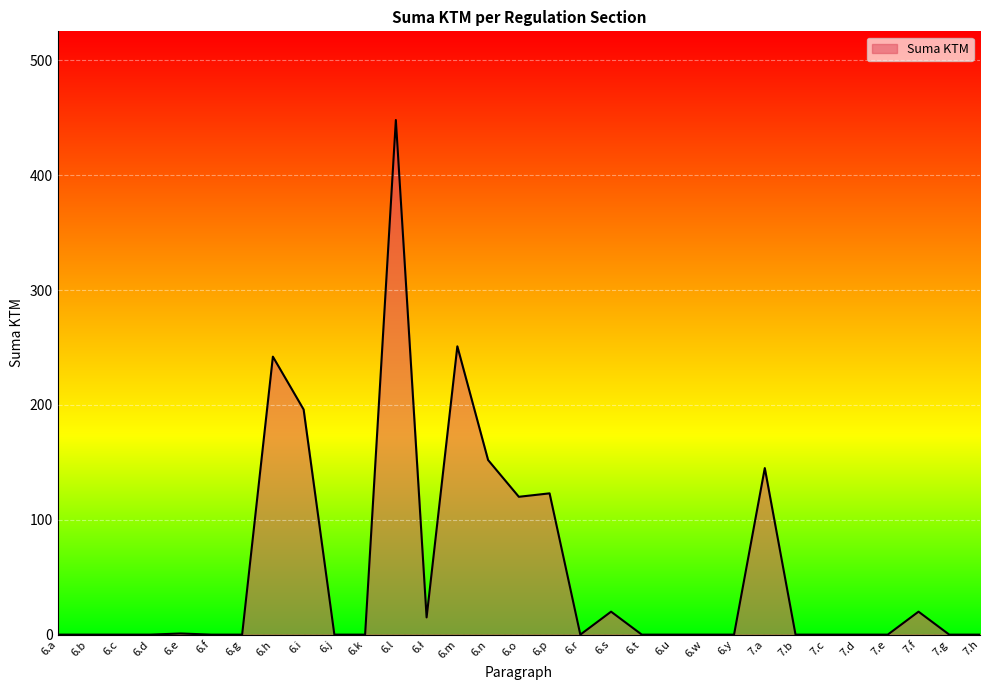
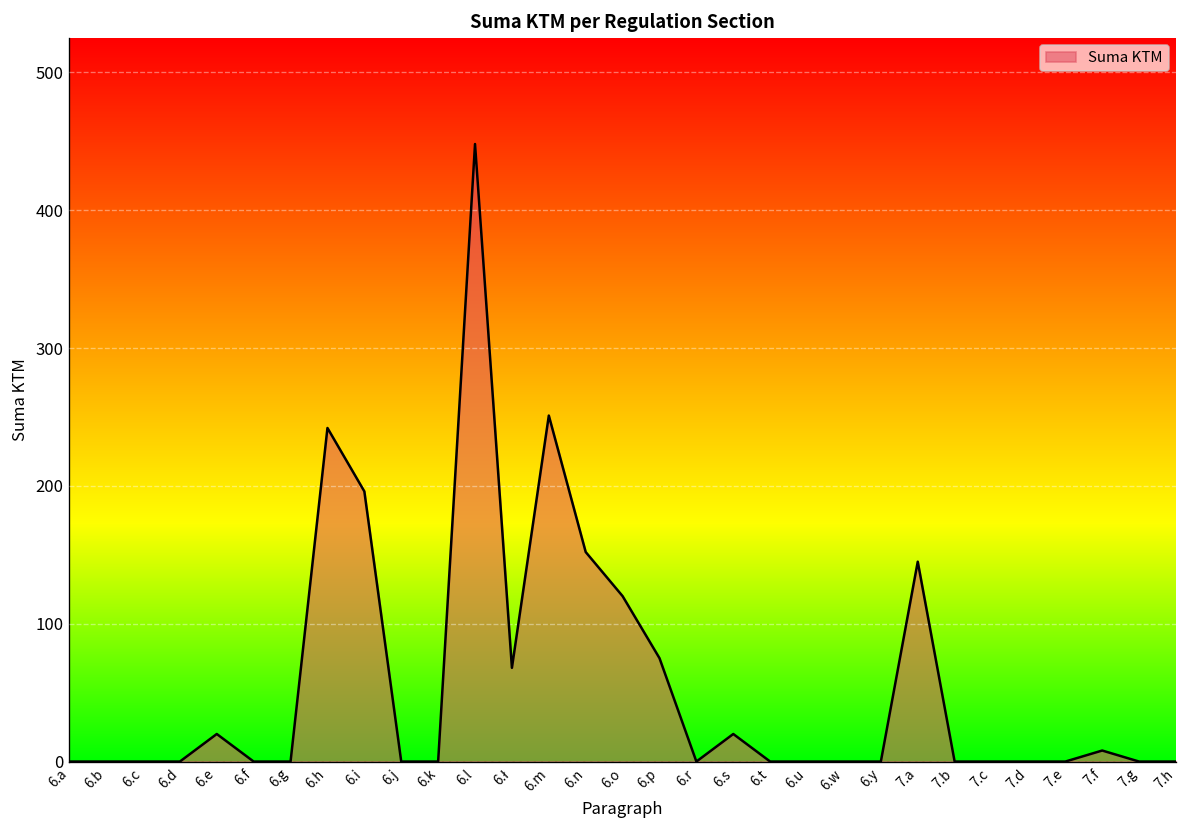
6.e: 1 -> 20
6.ł: 15 -> 68
6.p: 123 -> 75
7.f: 20 -> 8
